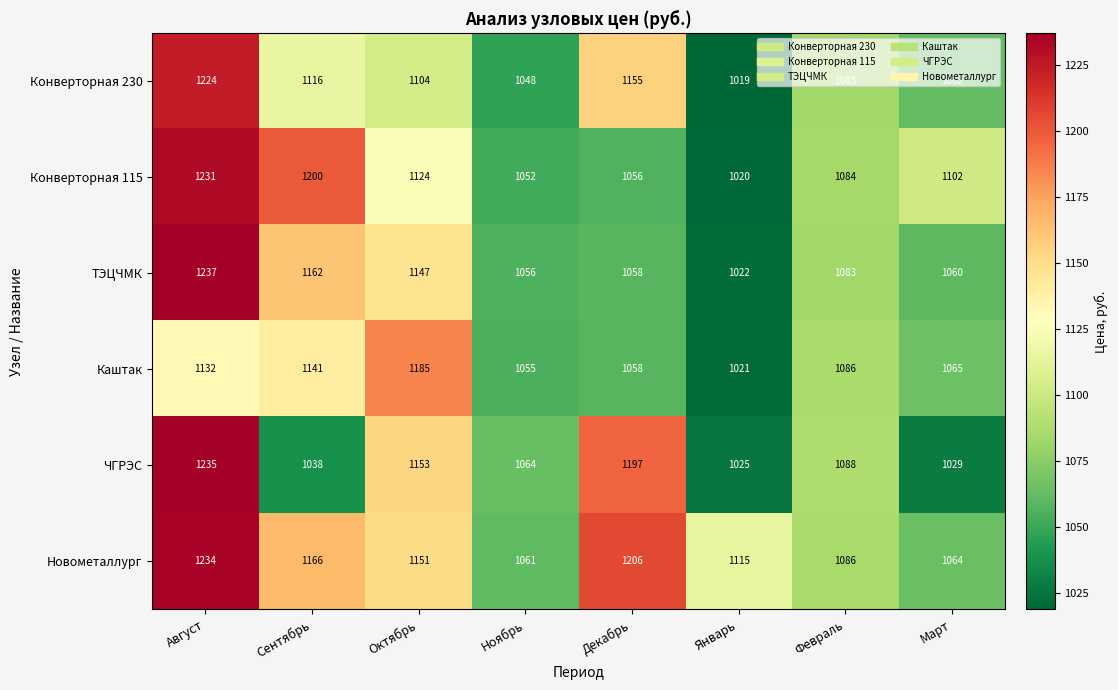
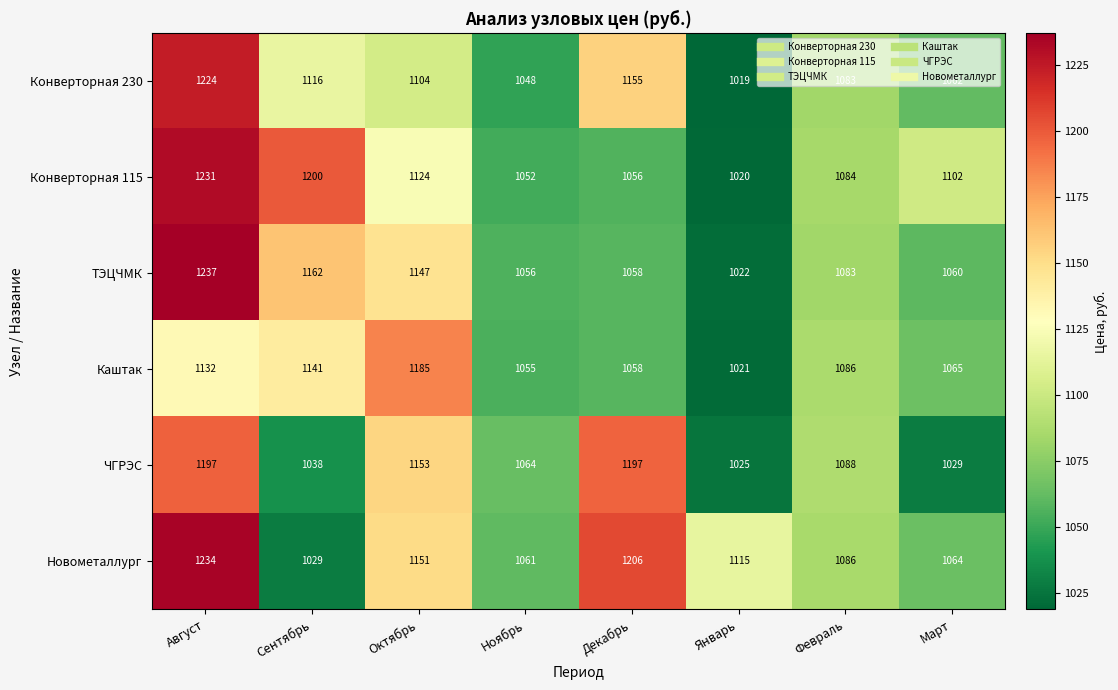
ЧГРЭС, Август: 1235 -> 1197
Новометаллург, Сентябрь: 1166 -> 1029
